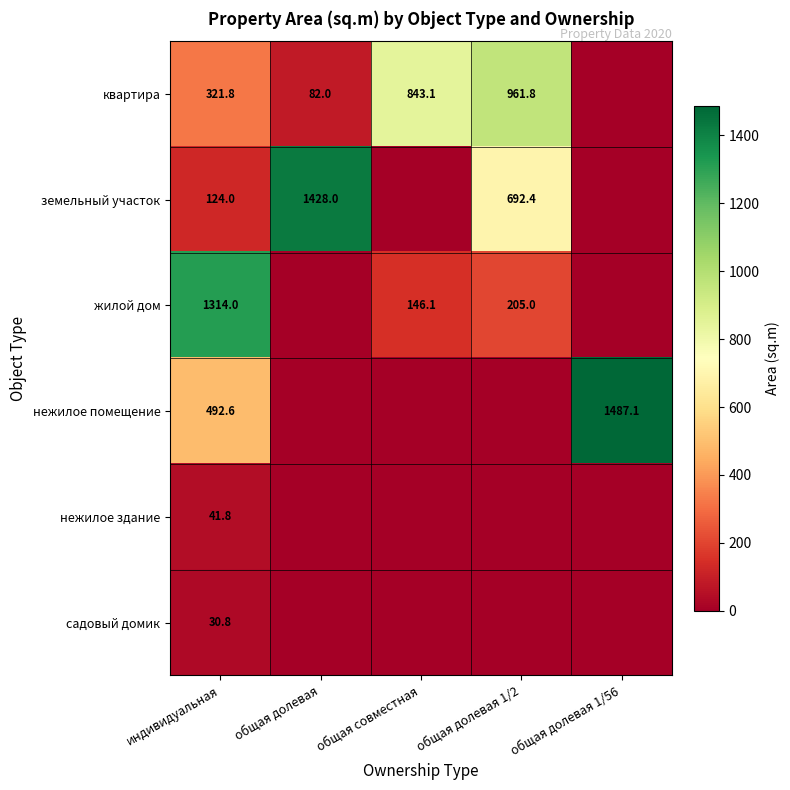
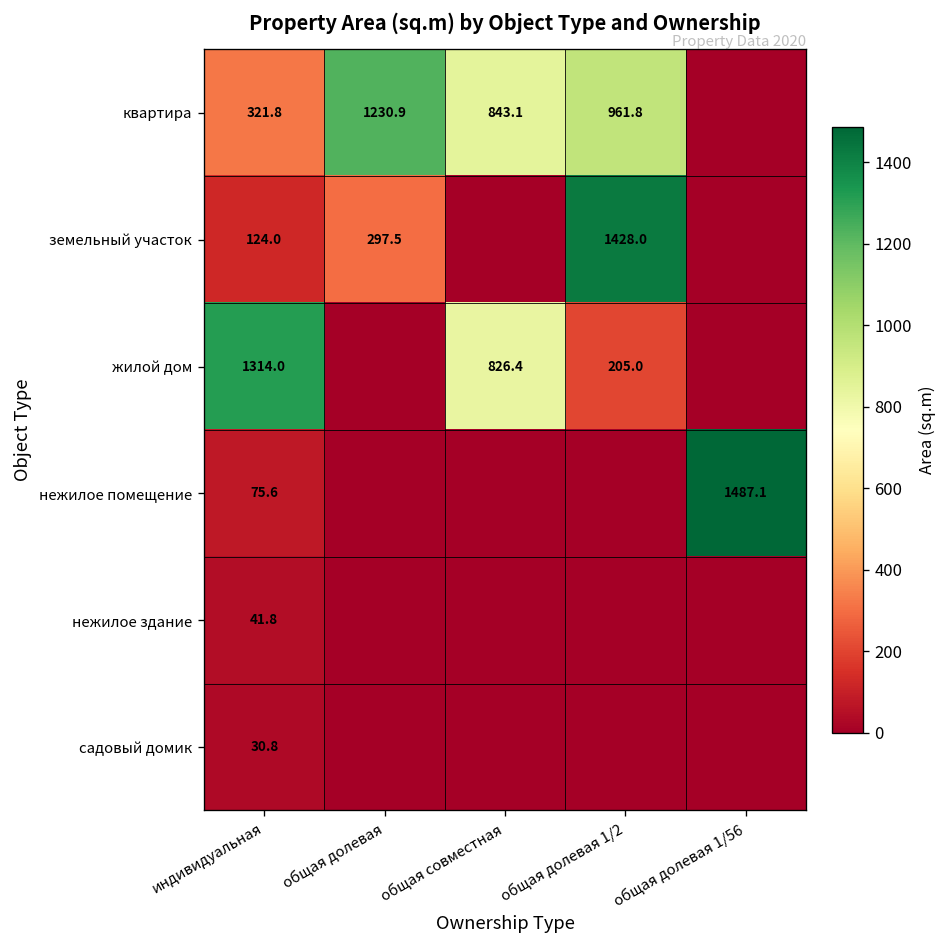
квартира, общая долевая: 82.0 -> 1230.9
земельный участок, общая долевая: 1428.0 -> 297.5
земельный участок, общая долевая 1/2: 692.4 -> 1428.0
жилой дом, общая совместная: 146.1 -> 826.4
нежилое помещение, индивидуальная: 492.6 -> 75.6
